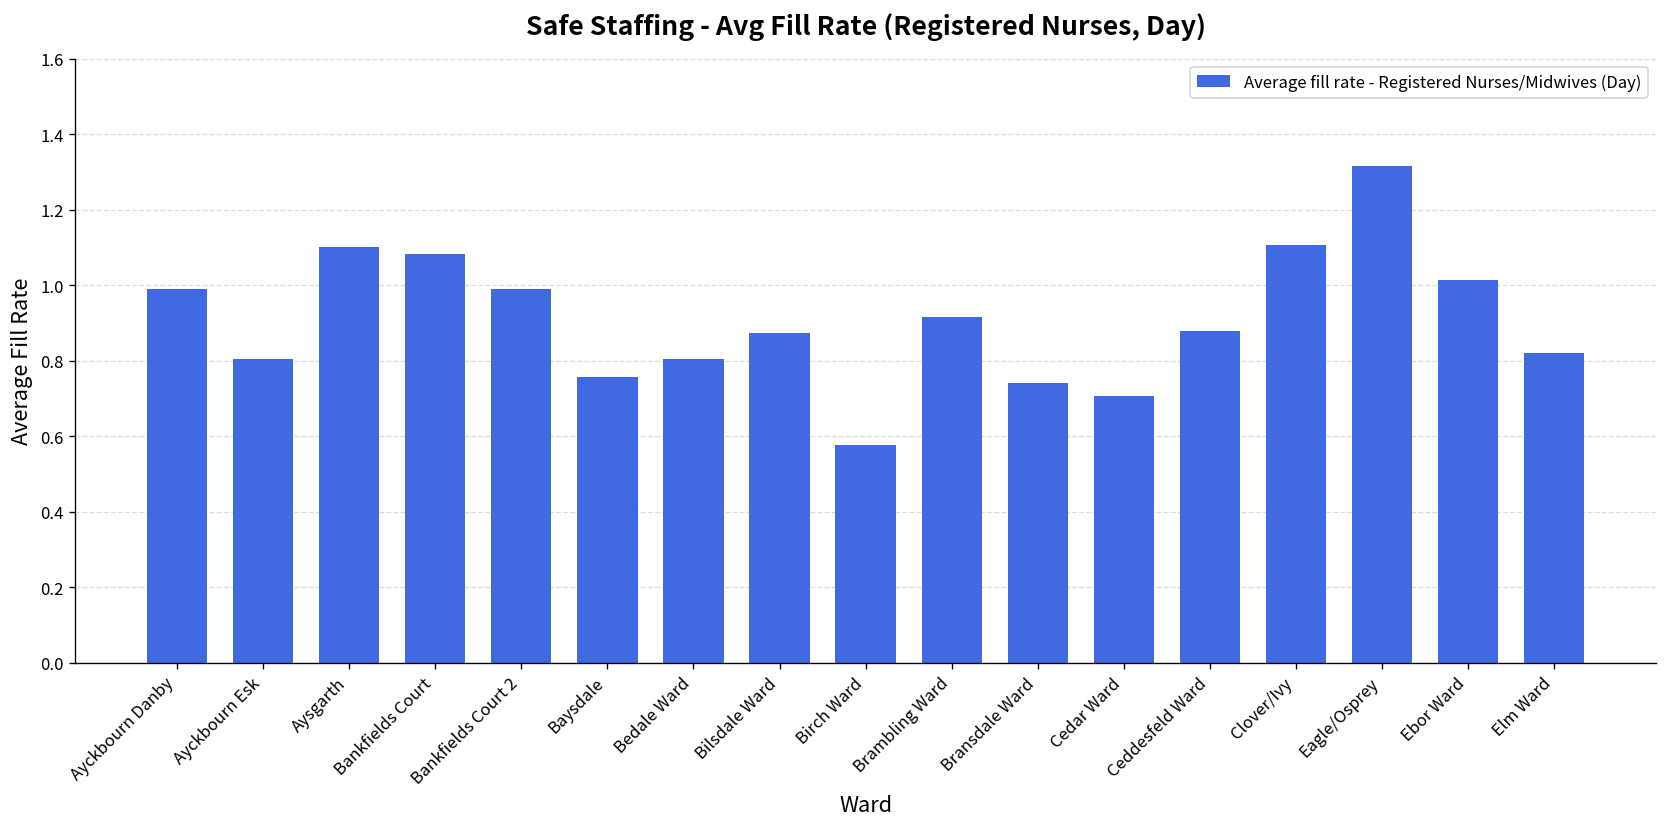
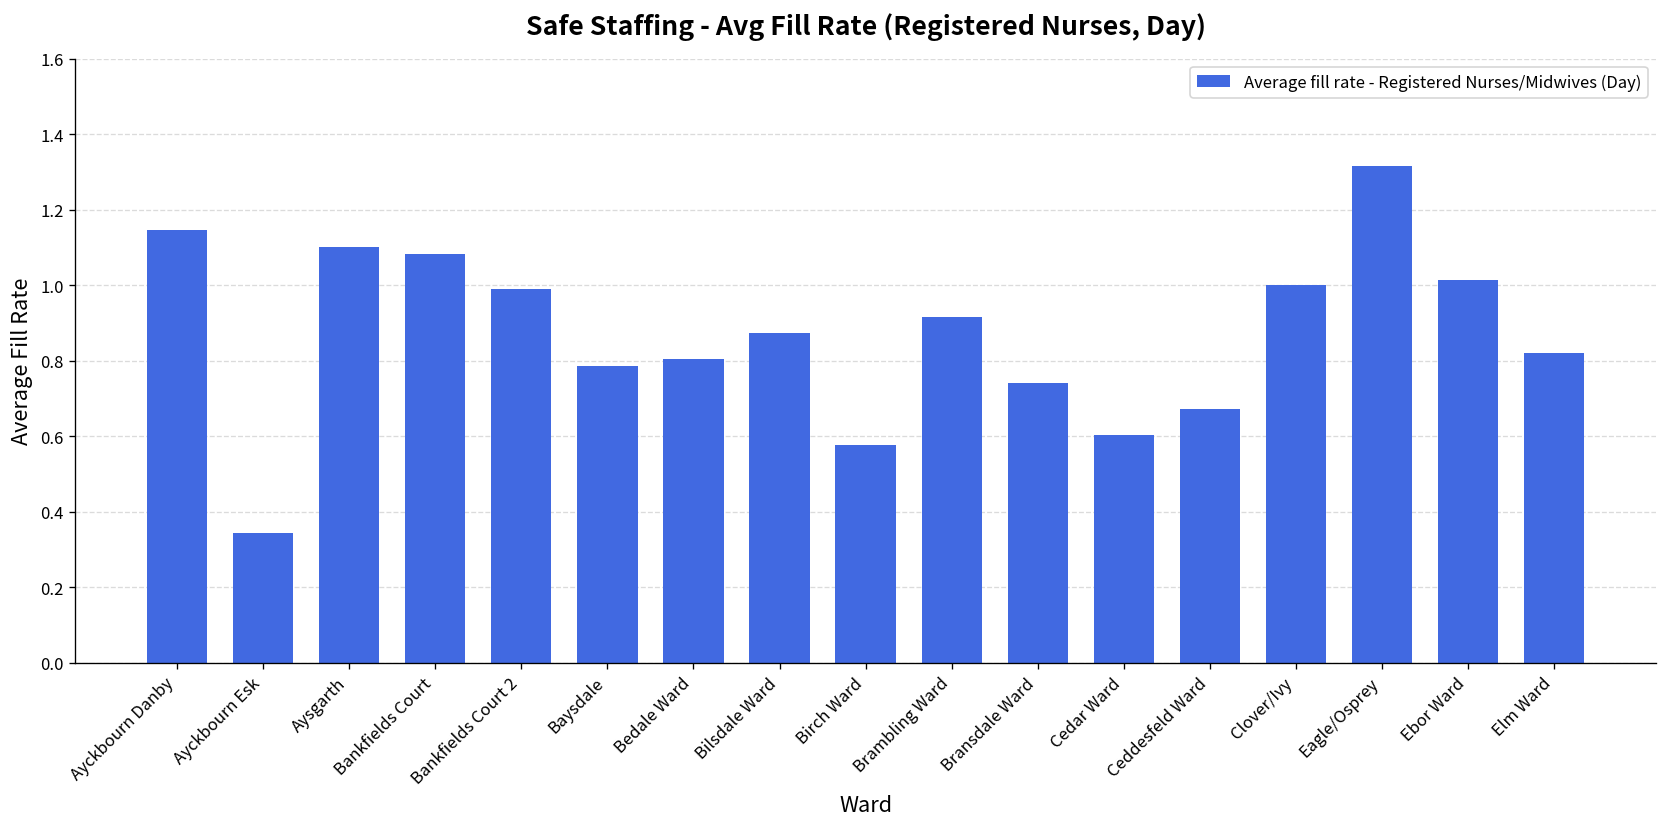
Ayckbourn Danby: 0.99 -> 1.15
Ayckbourn Esk: 0.80 -> 0.34
Baysdale: 0.76 -> 0.79
Cedar Ward: 0.71 -> 0.60
Ceddesfeld Ward: 0.88 -> 0.67
Clover/Ivy: 1.11 -> 1.00
